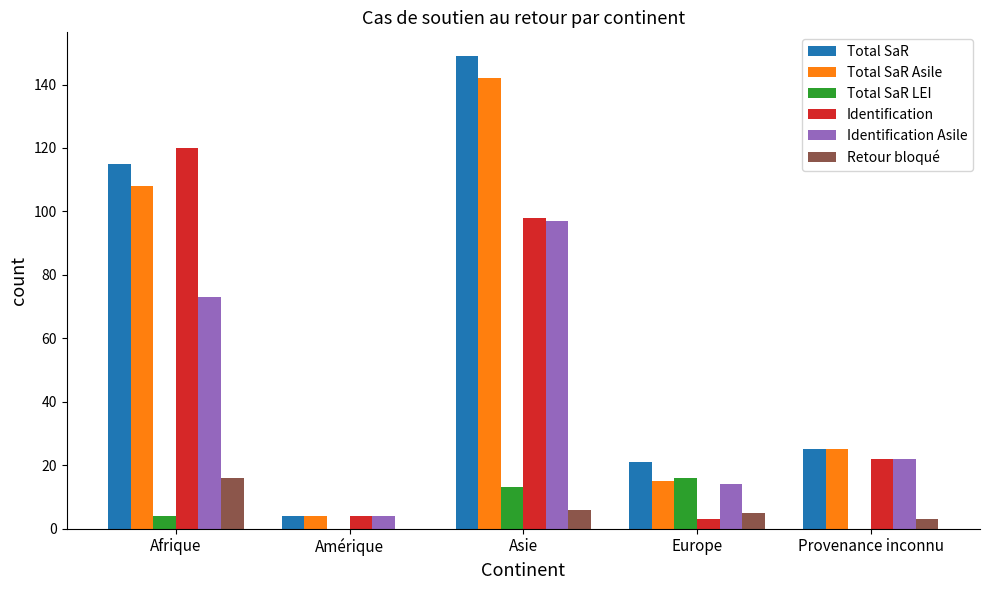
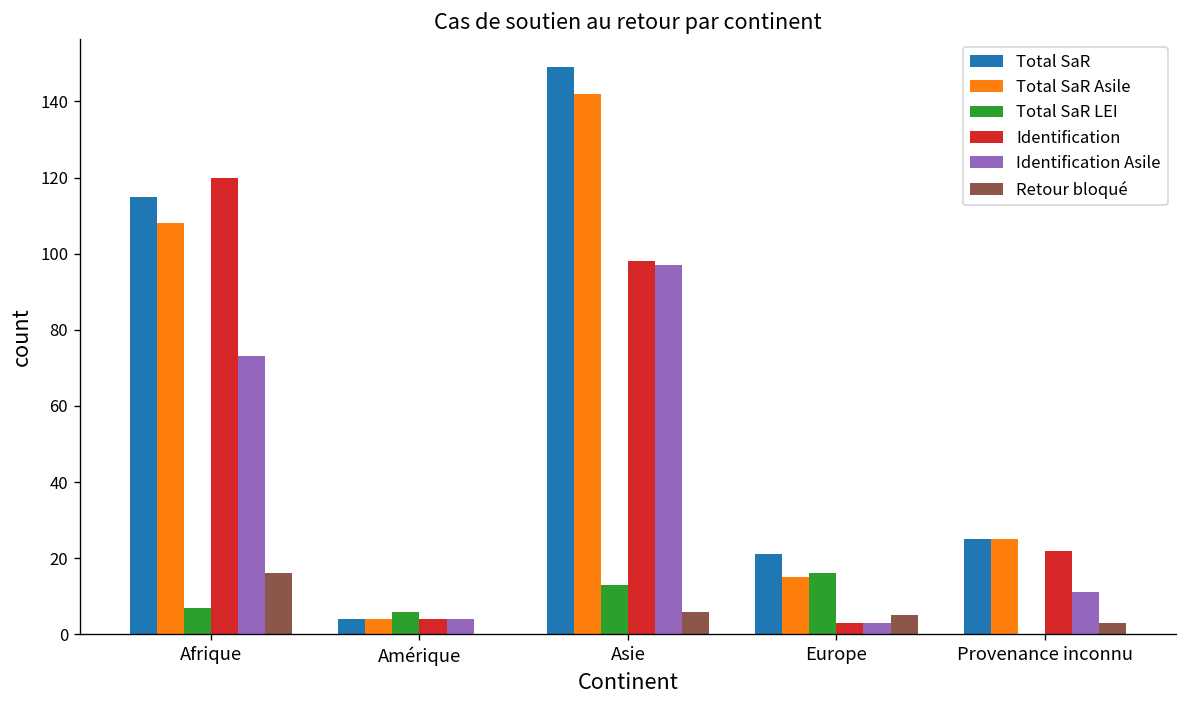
Total SaR LEI, Afrique: 4 -> 7
Total SaR LEI, Amérique: 0 -> 6
Identification Asile, Europe: 14 -> 3
Identification Asile, Provenance inconnu: 22 -> 11
